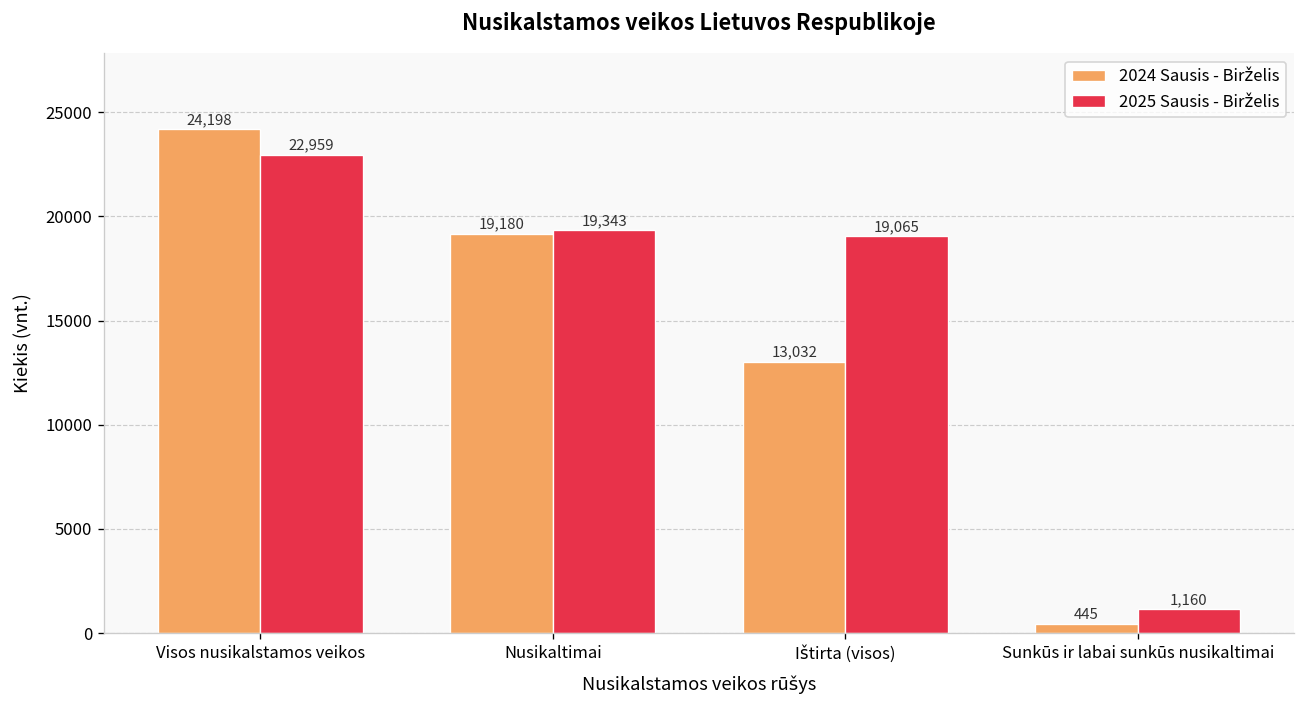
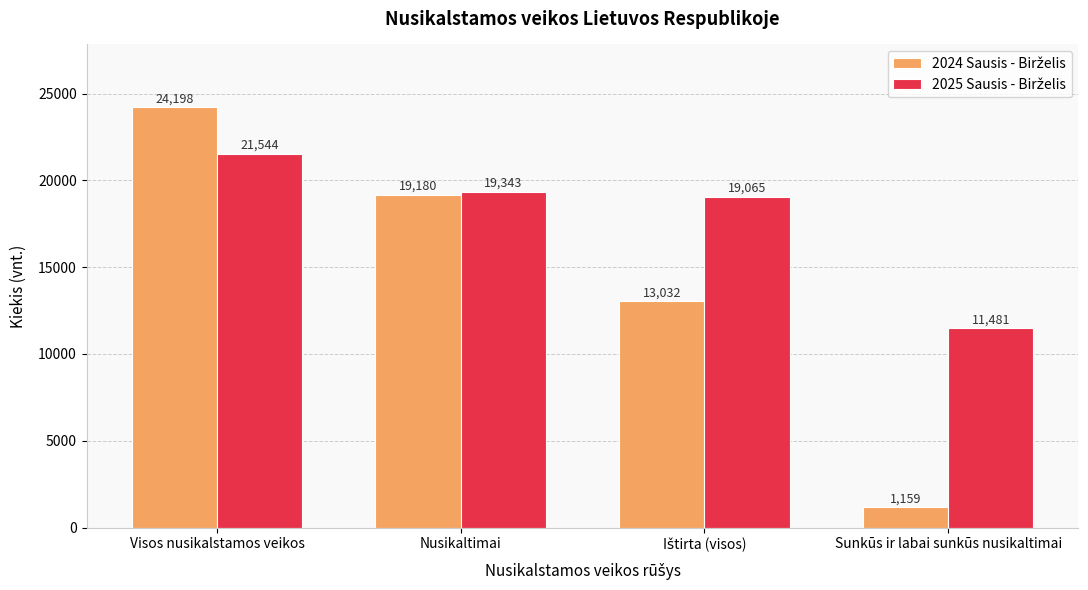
2025 Sausis - Birželis, Visos nusikalstamos veikos: 22,959 -> 21,544
2024 Sausis - Birželis, Sunkūs ir labai sunkūs nusikaltimai: 445 -> 1,159
2025 Sausis - Birželis, Sunkūs ir labai sunkūs nusikaltimai: 1,160 -> 11,481
